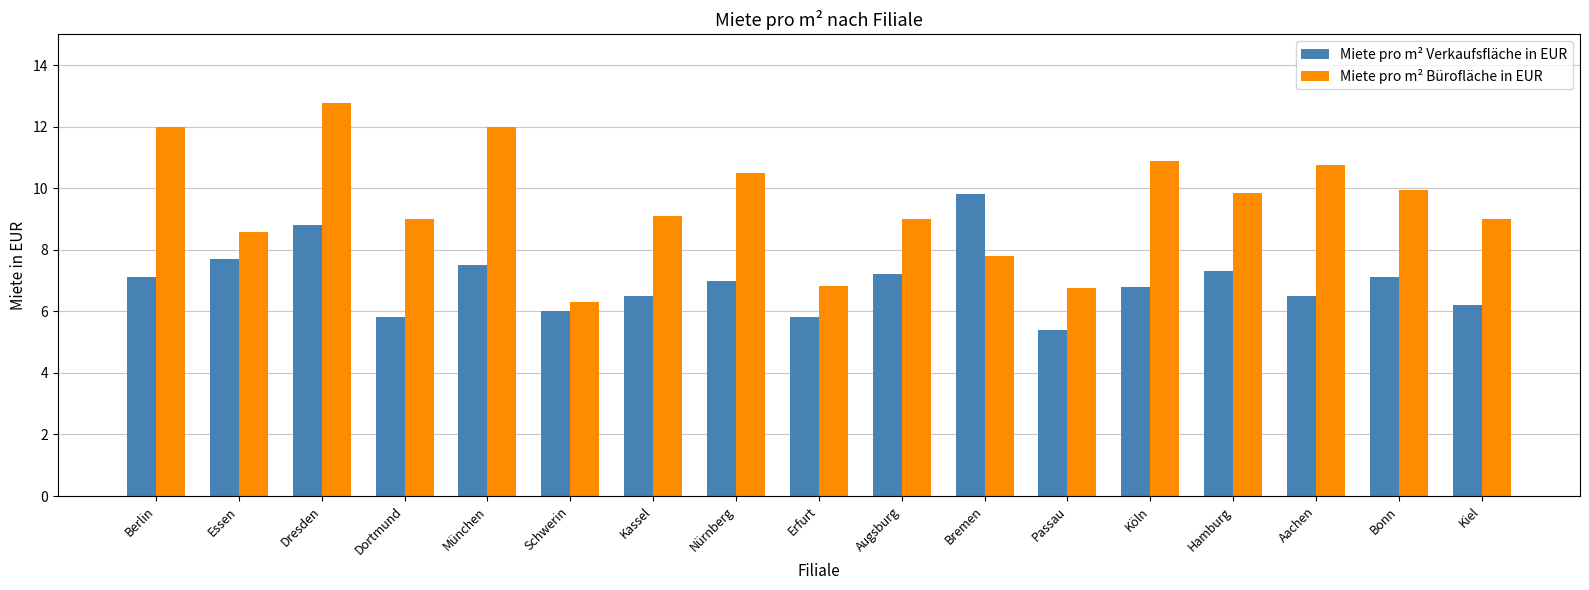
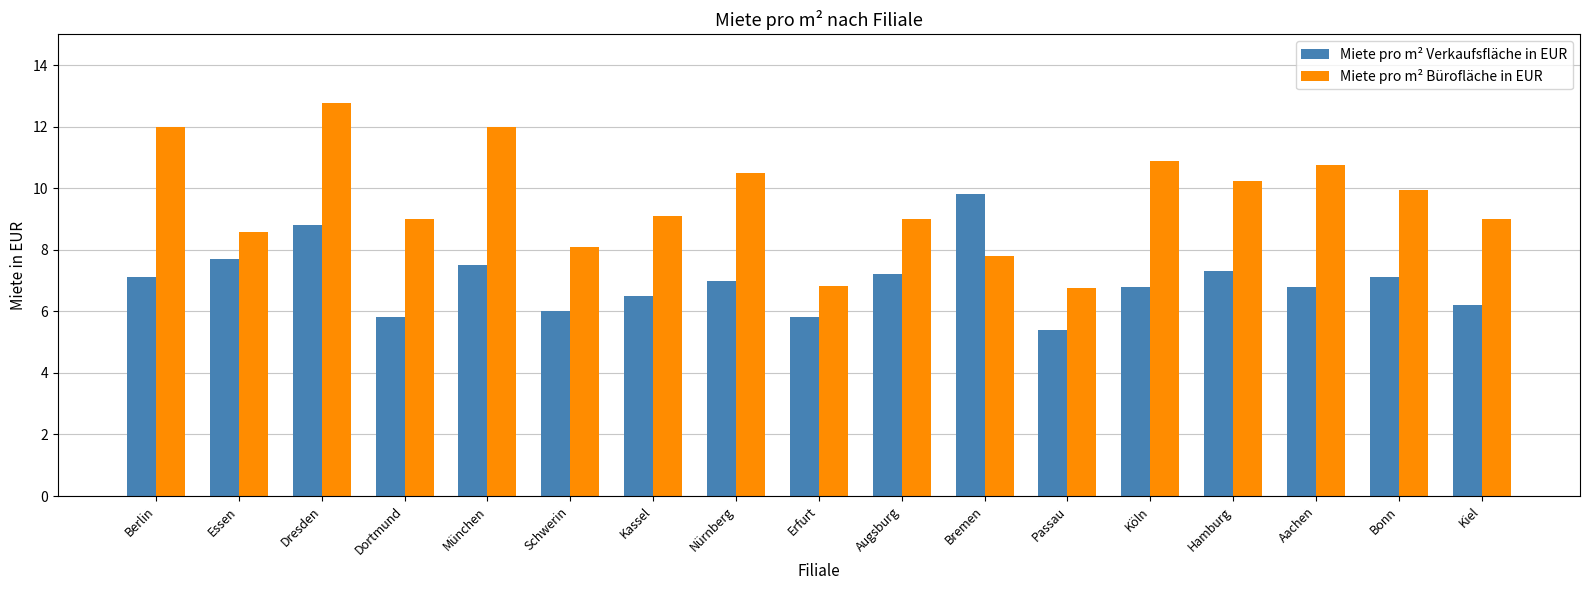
Miete pro m² Bürofläche in EUR, Schwerin: 6.3 -> 8.1
Miete pro m² Bürofläche in EUR, Hamburg: 9.8 -> 10.2
Miete pro m² Verkaufsfläche in EUR, Aachen: 6.5 -> 6.8
